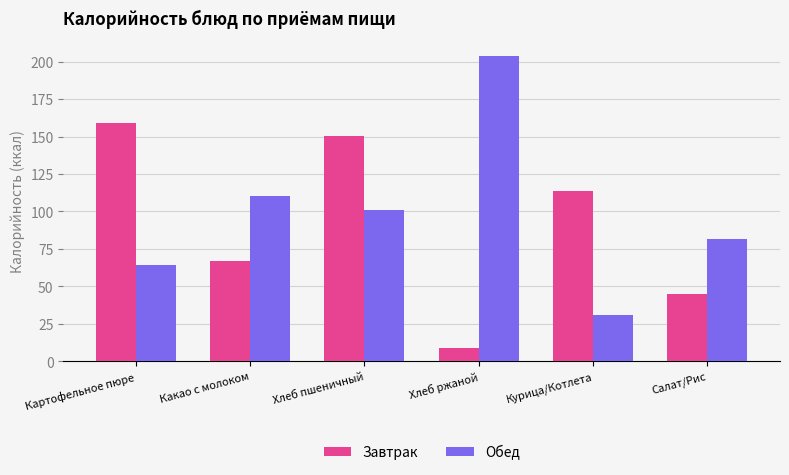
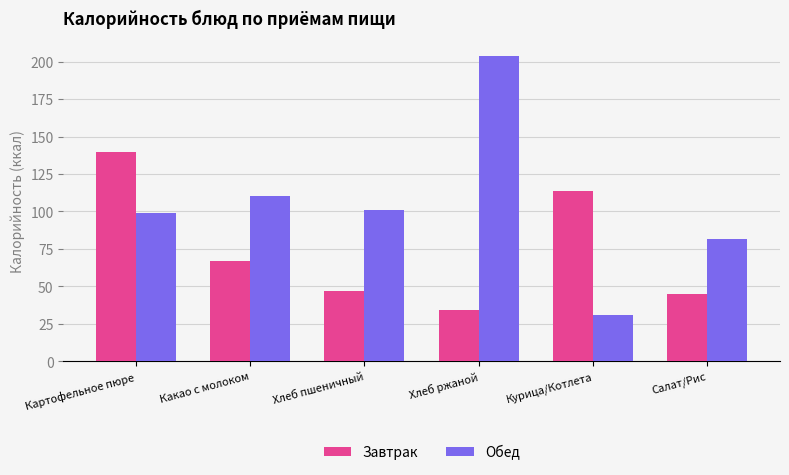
Завтрак, Картофельное пюре: 159 -> 139
Обед, Картофельное пюре: 64 -> 99
Завтрак, Хлеб пшеничный: 151 -> 47
Завтрак, Хлеб ржаной: 9 -> 34
